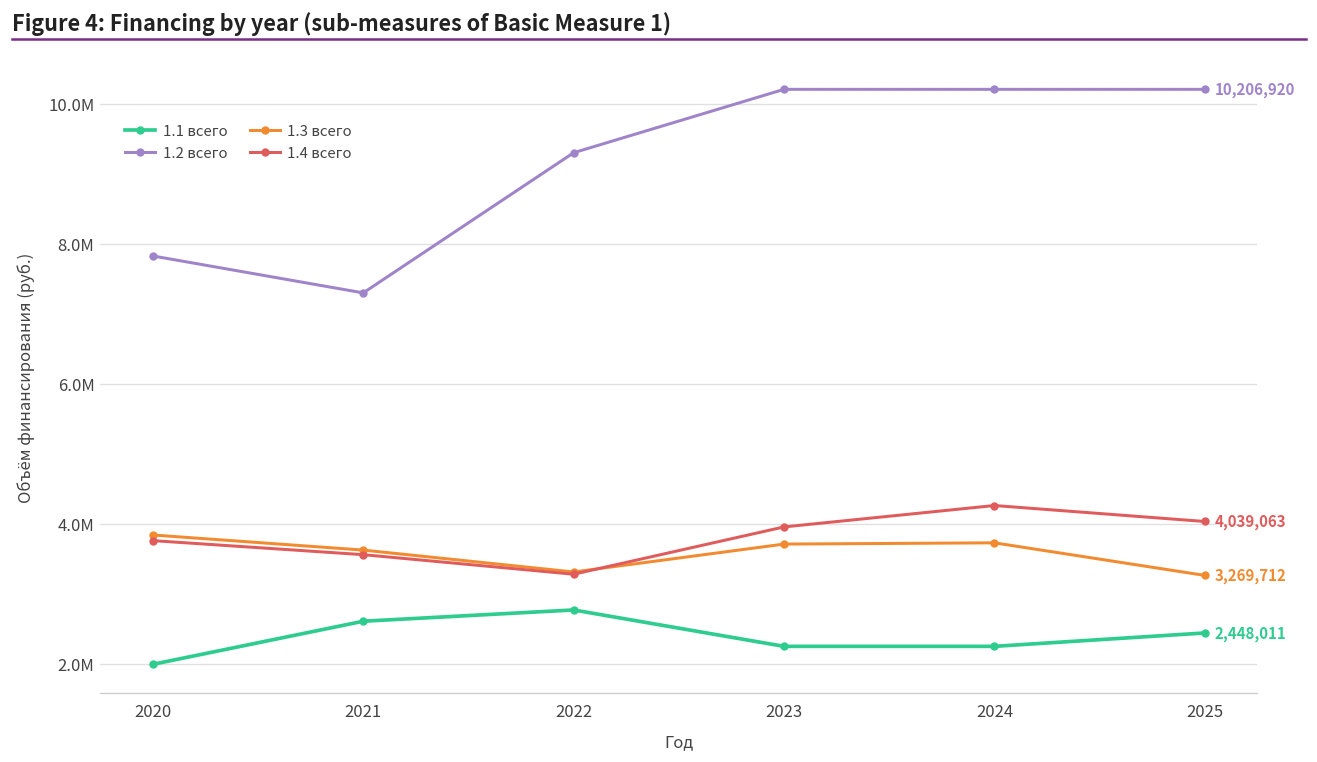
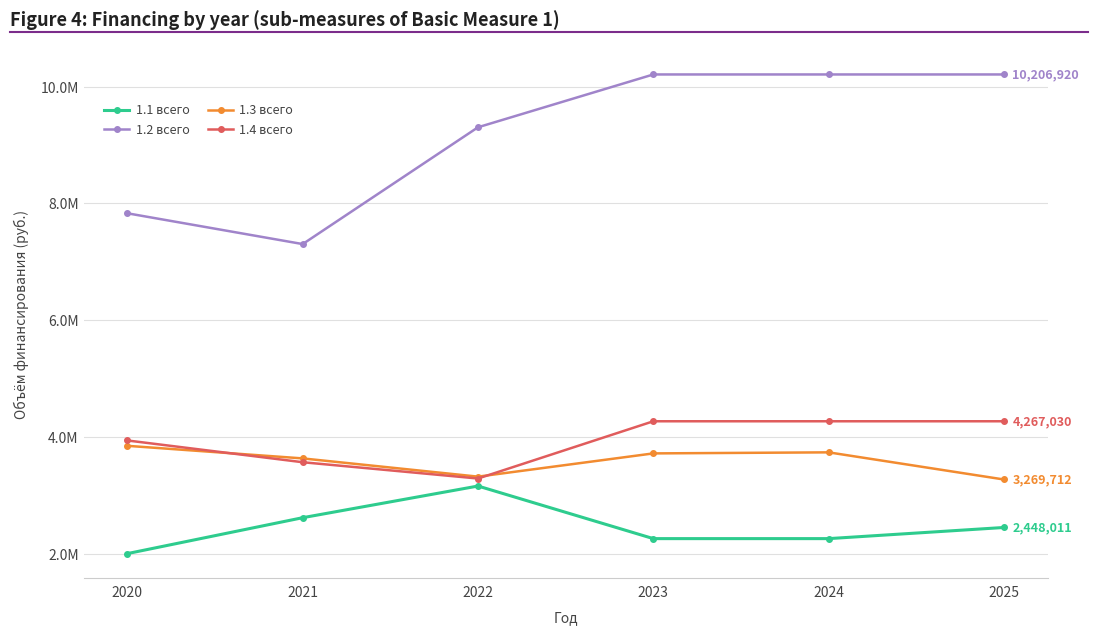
1.4 всего, 2020: 3800000 -> 3900000
1.1 всего, 2022: 2800000 -> 3200000
1.4 всего, 2023: 4000000 -> 4300000
1.4 всего, 2025: 4,039,063 -> 4,267,030
